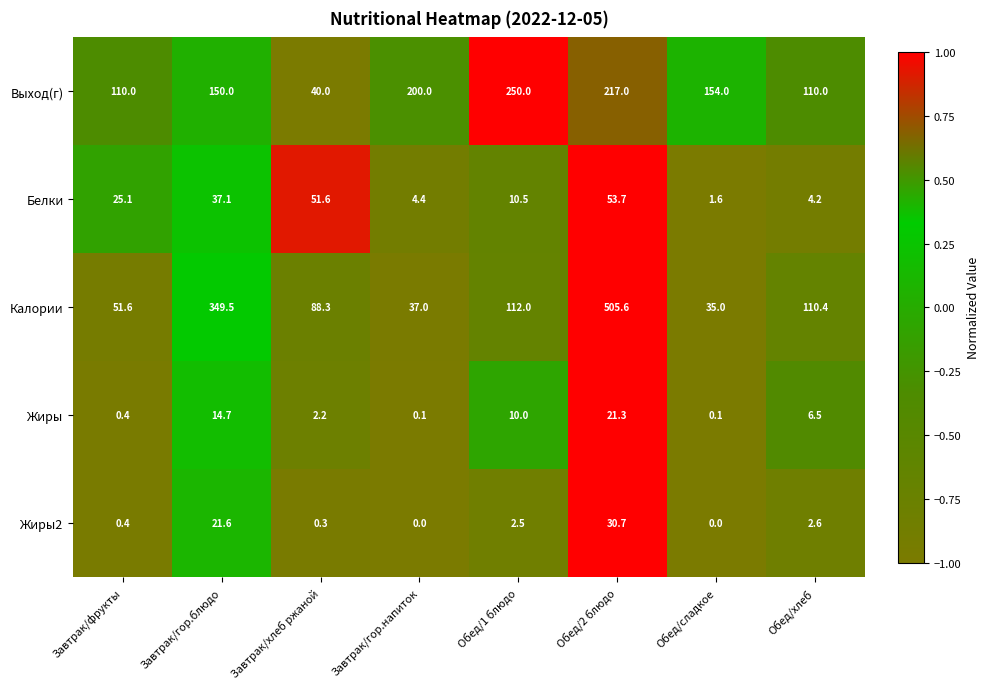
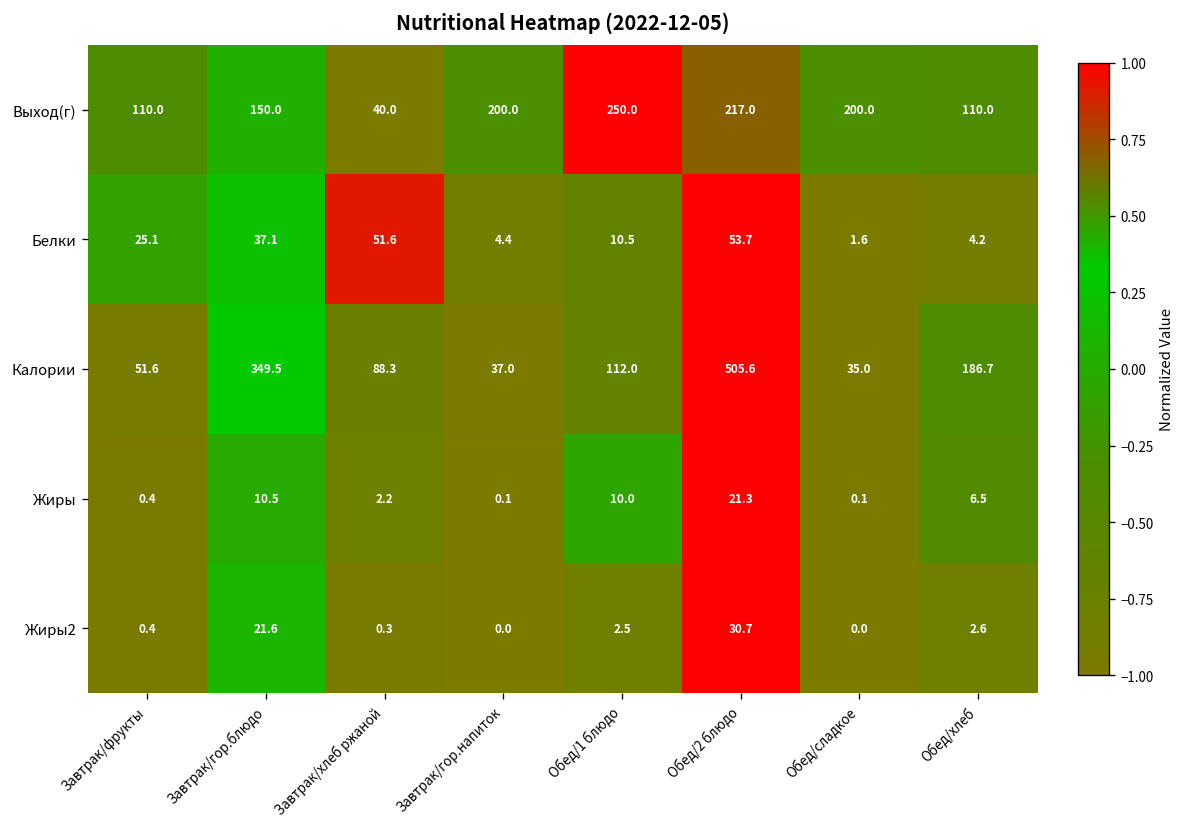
Выход(г), Обед/сладкое: 154.0 -> 200.0
Калории, Обед/хлеб: 110.4 -> 186.7
Жиры, Завтрак/гор.блюдо: 14.7 -> 10.5
